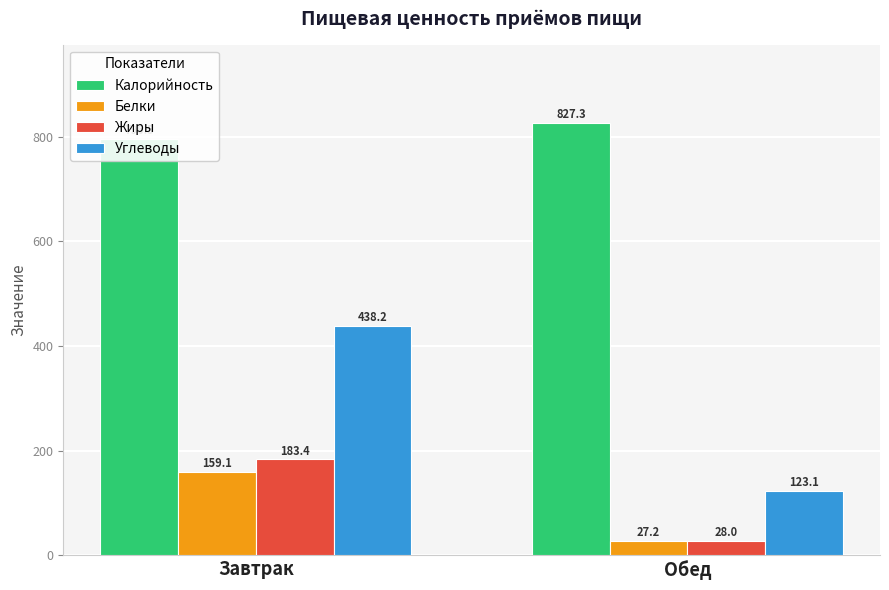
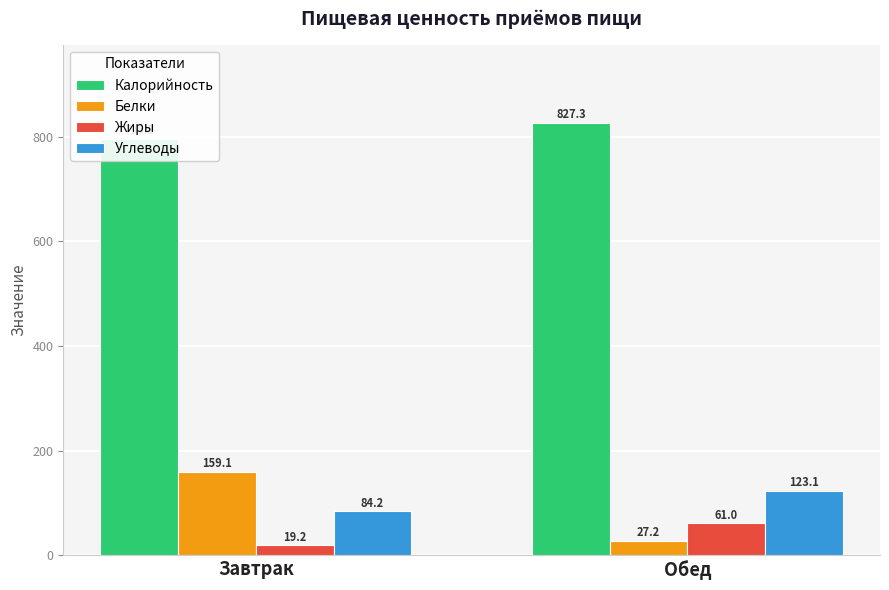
Жиры, Завтрак: 183.4 -> 19.2
Углеводы, Завтрак: 438.2 -> 84.2
Жиры, Обед: 28.0 -> 61.0
